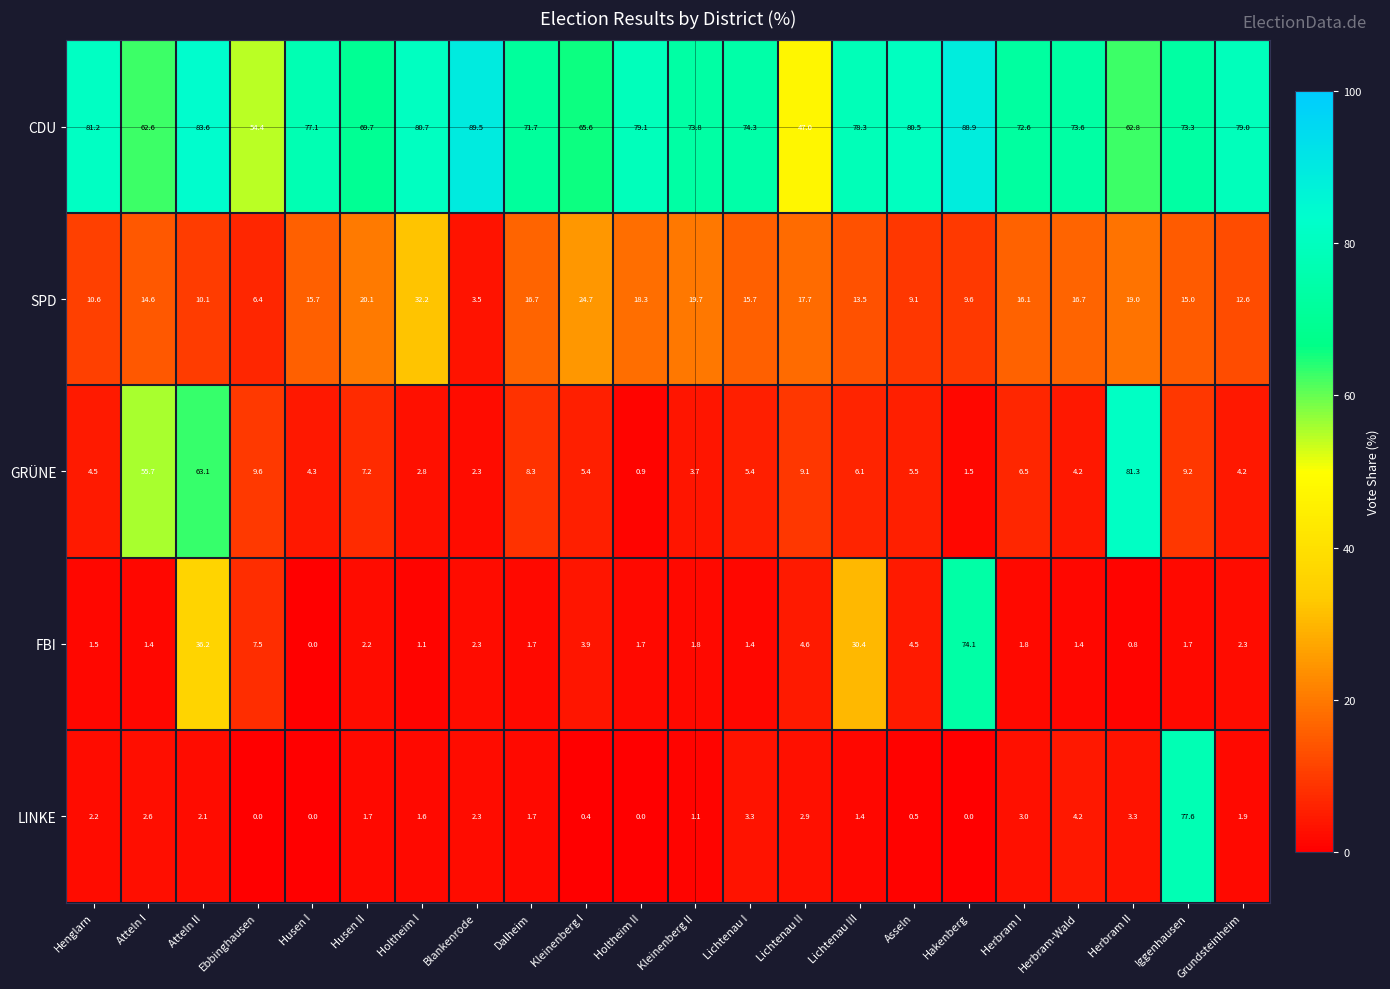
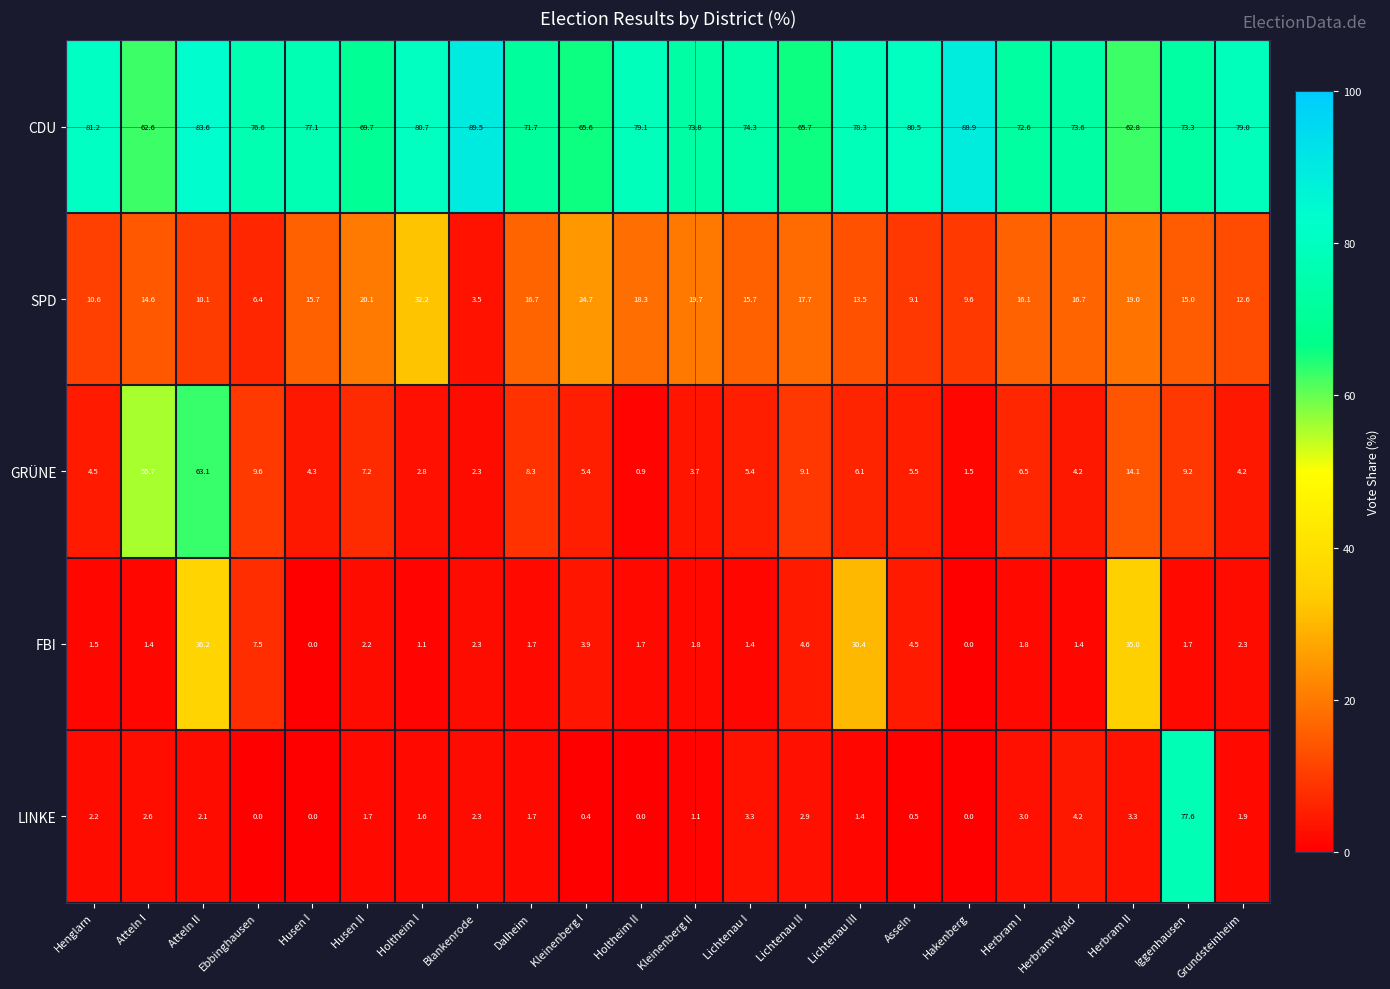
CDU, Ebbinghausen: 54.4 -> 76.6
CDU, Lichtenau II: 47.0 -> 65.7
GRÜNE, Herbram II: 81.3 -> 14.1
FBI, Hakenberg: 74.1 -> 0.0
FBI, Herbram II: 0.8 -> 35.0
